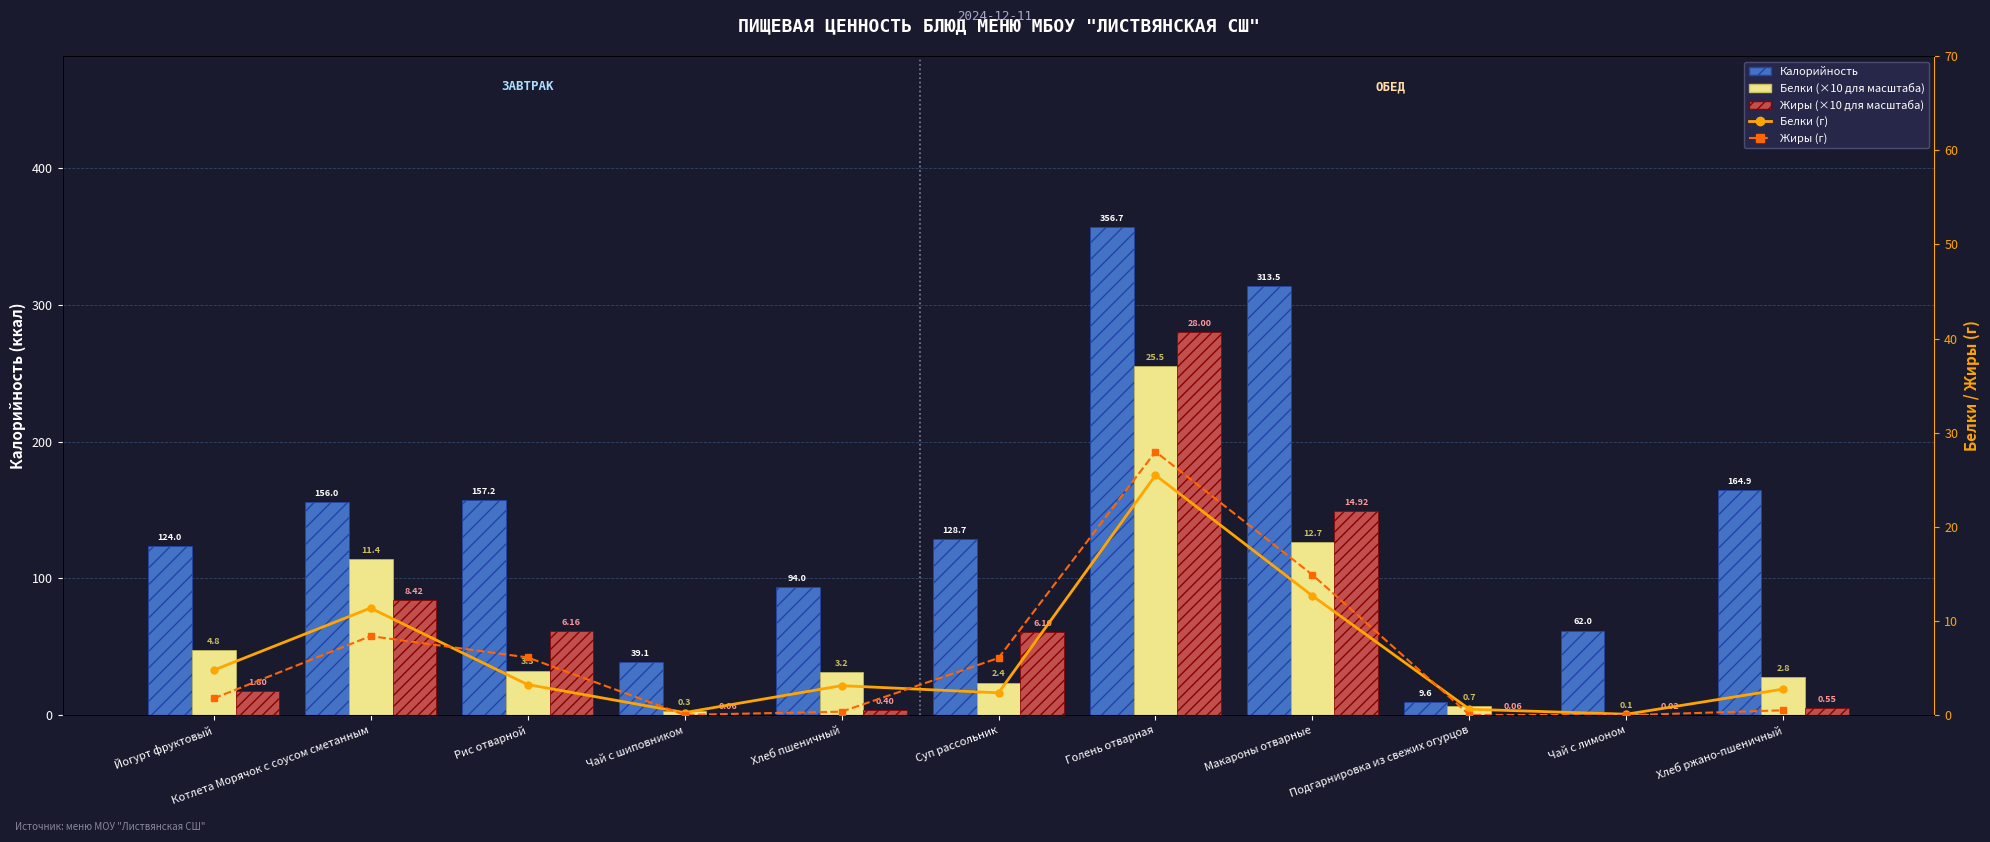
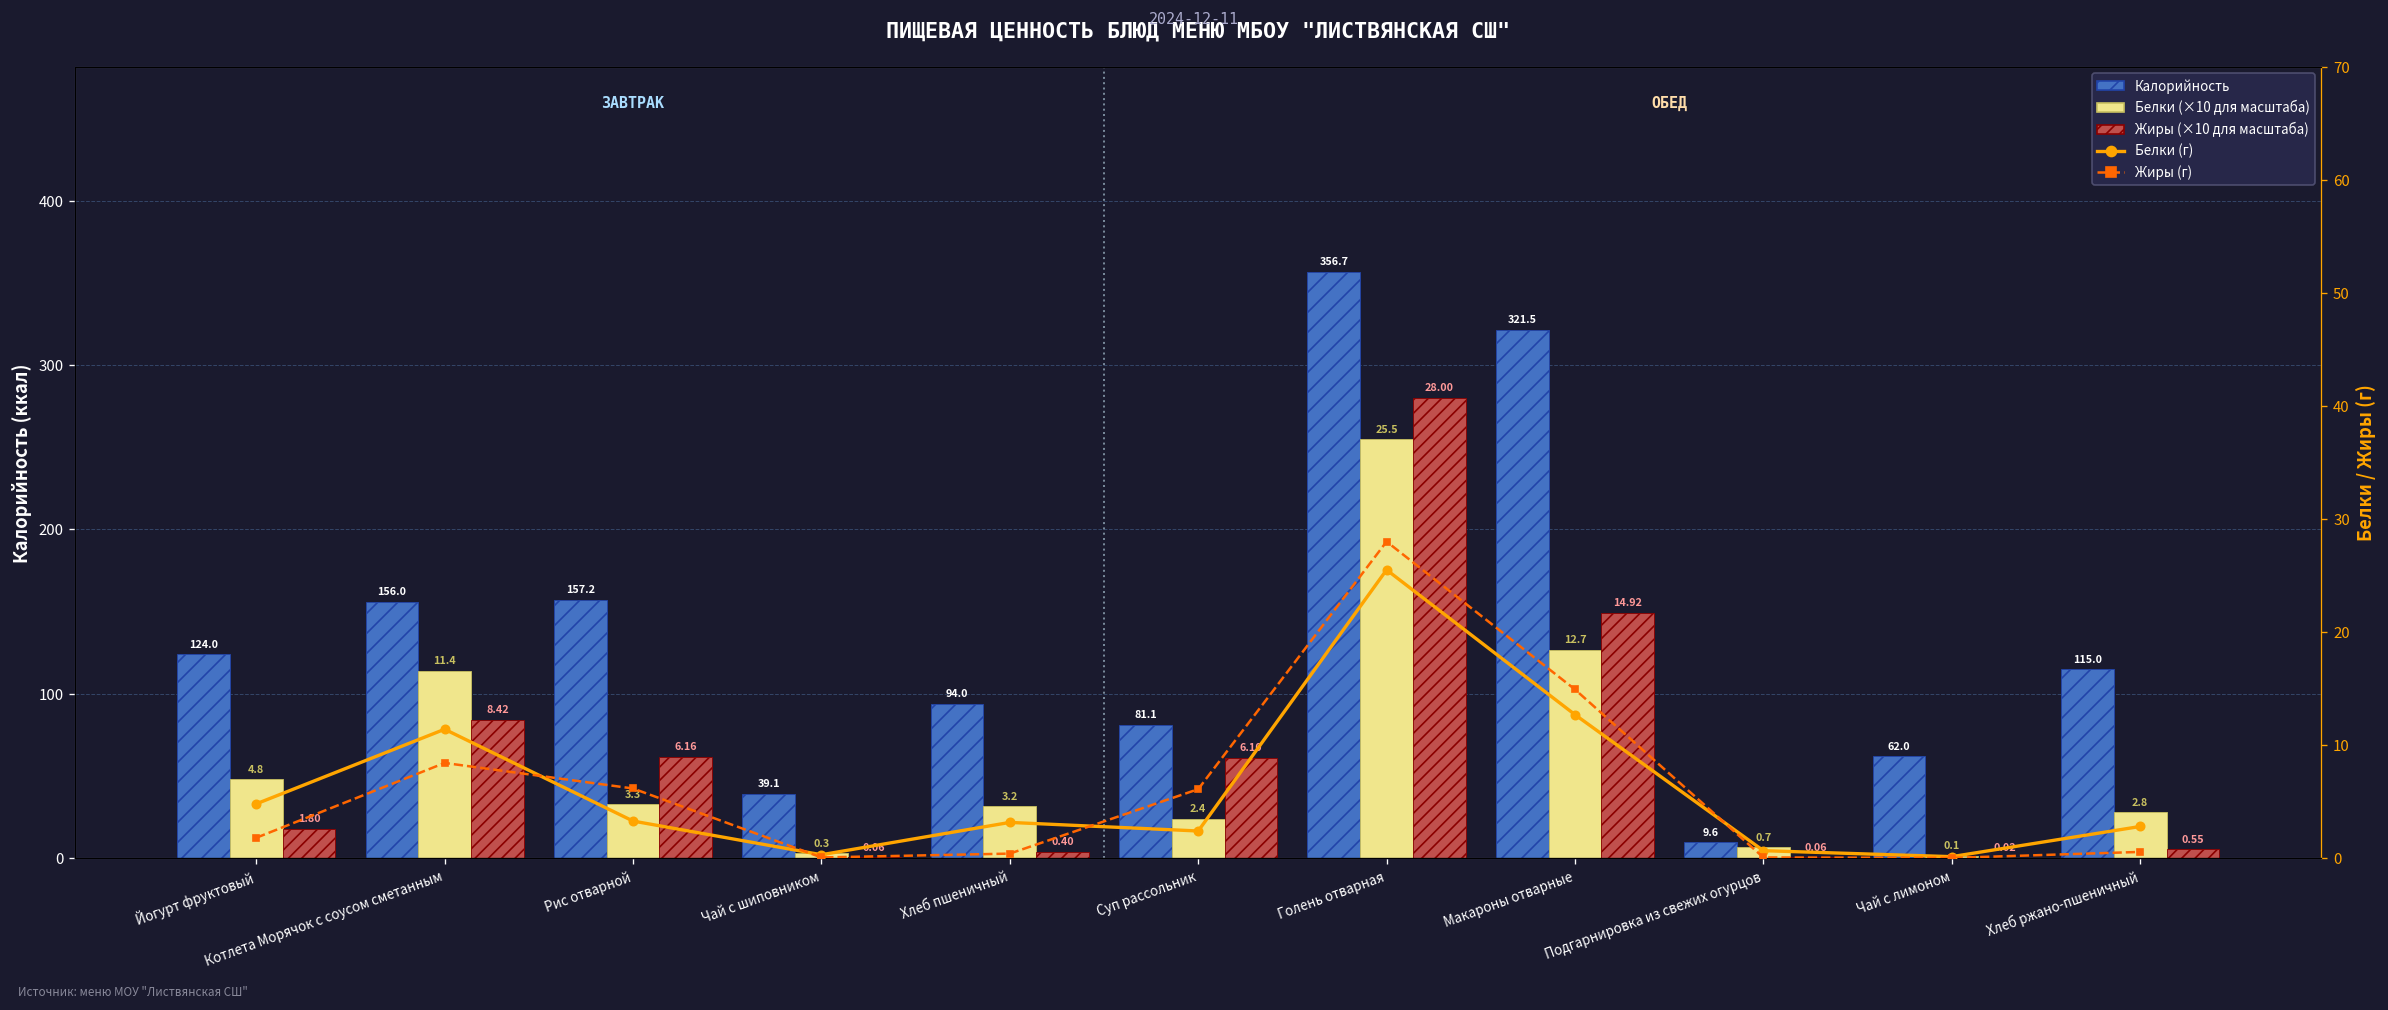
Калорийность, Суп рассольник: 128.7 -> 81.1
Калорийность, Макароны отварные: 313.5 -> 321.5
Калорийность, Хлеб ржано-пшеничный: 164.9 -> 115.0
